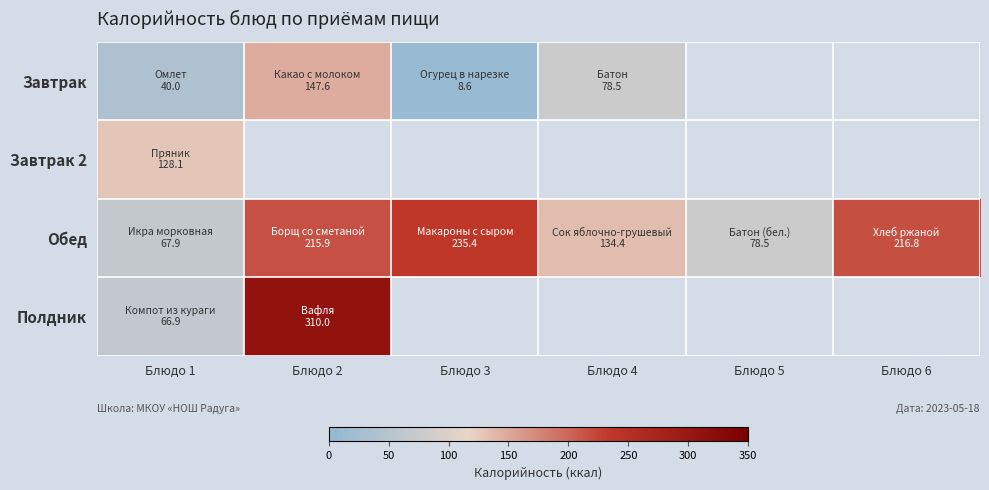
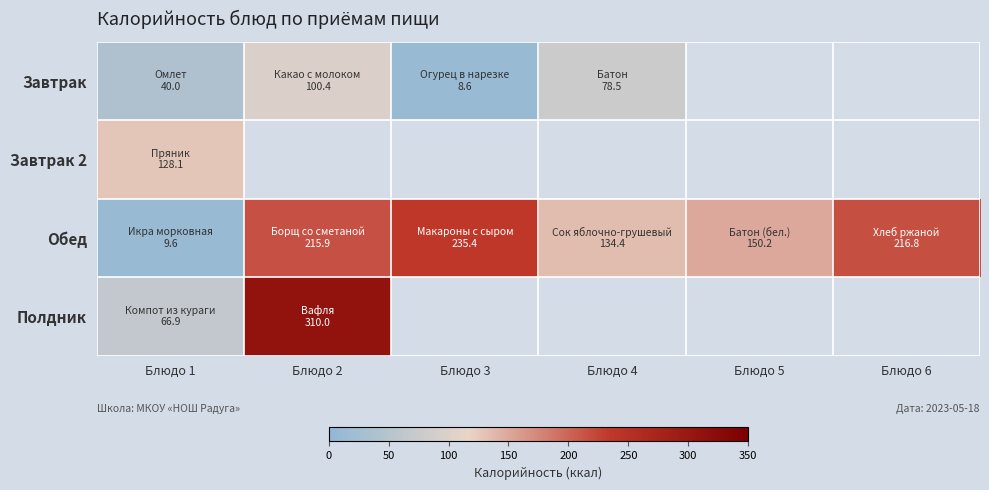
Завтрак, Блюдо 2: 147.6 -> 100.4
Обед, Блюдо 1: 67.9 -> 9.6
Обед, Блюдо 5: 78.5 -> 150.2
